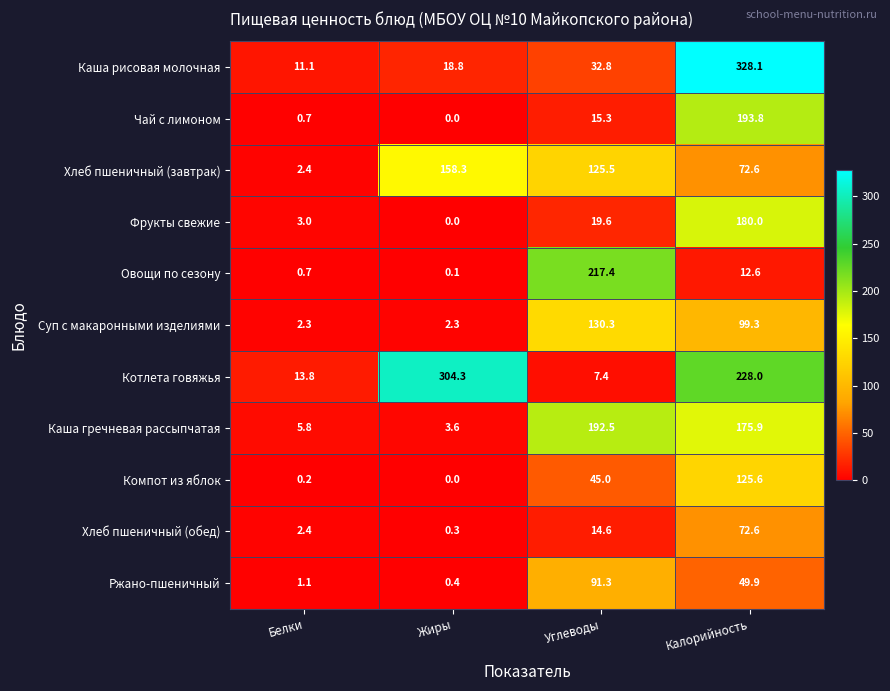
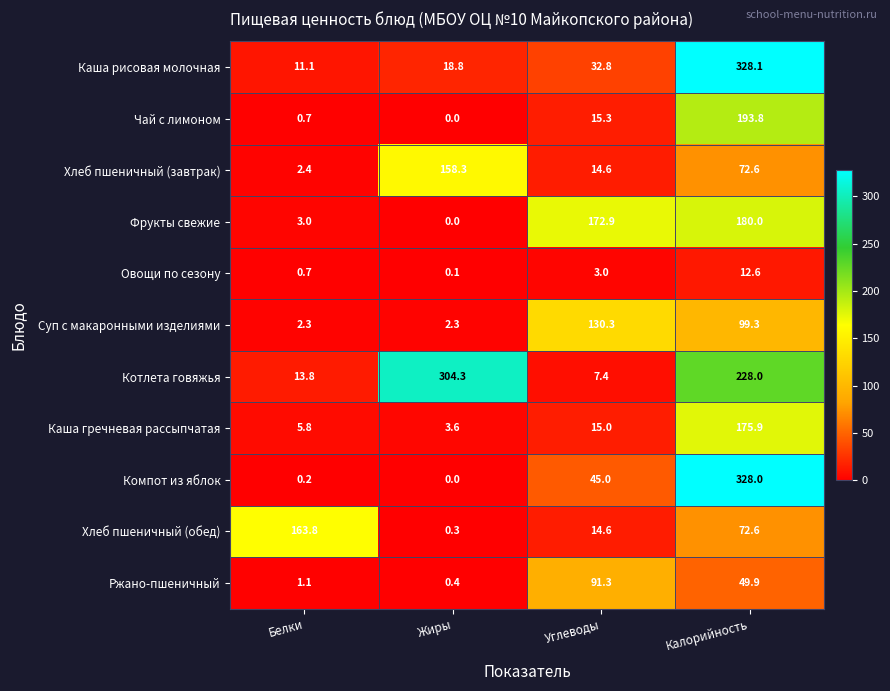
Хлеб пшеничный (завтрак), Углеводы: 125.5 -> 14.6
Фрукты свежие, Углеводы: 19.6 -> 172.9
Овощи по сезону, Углеводы: 217.4 -> 3.0
Каша гречневая рассыпчатая, Углеводы: 192.5 -> 15.0
Компот из яблок, Калорийность: 125.6 -> 328.0
Хлеб пшеничный (обед), Белки: 2.4 -> 163.8
